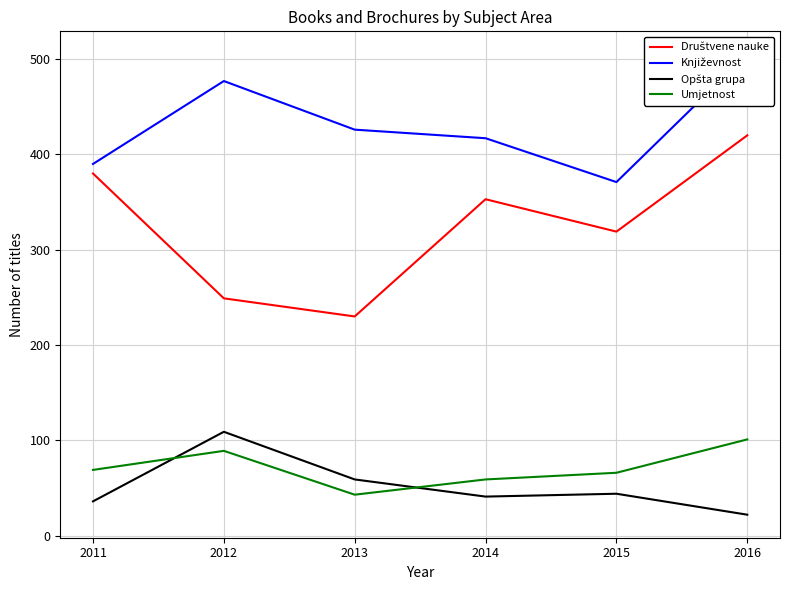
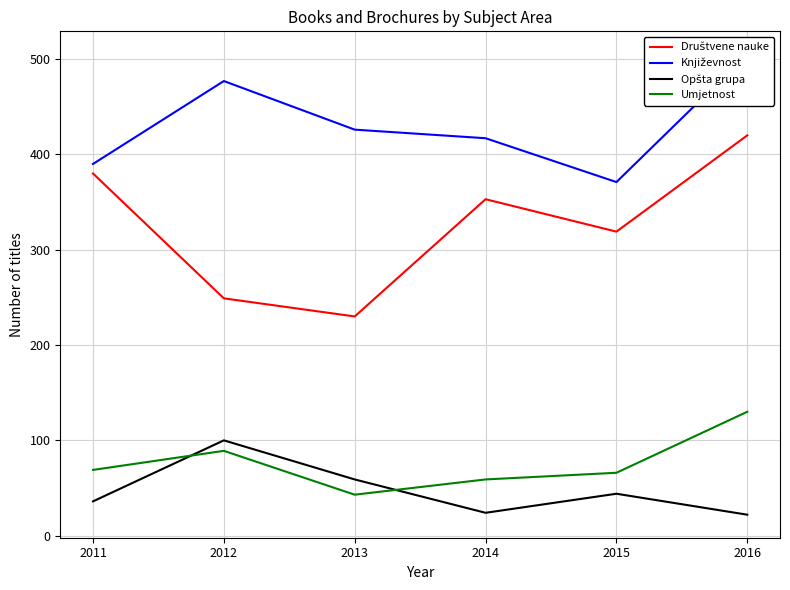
Opšta grupa, 2012: 110 -> 100
Opšta grupa, 2014: 40 -> 20
Umjetnost, 2016: 100 -> 130
